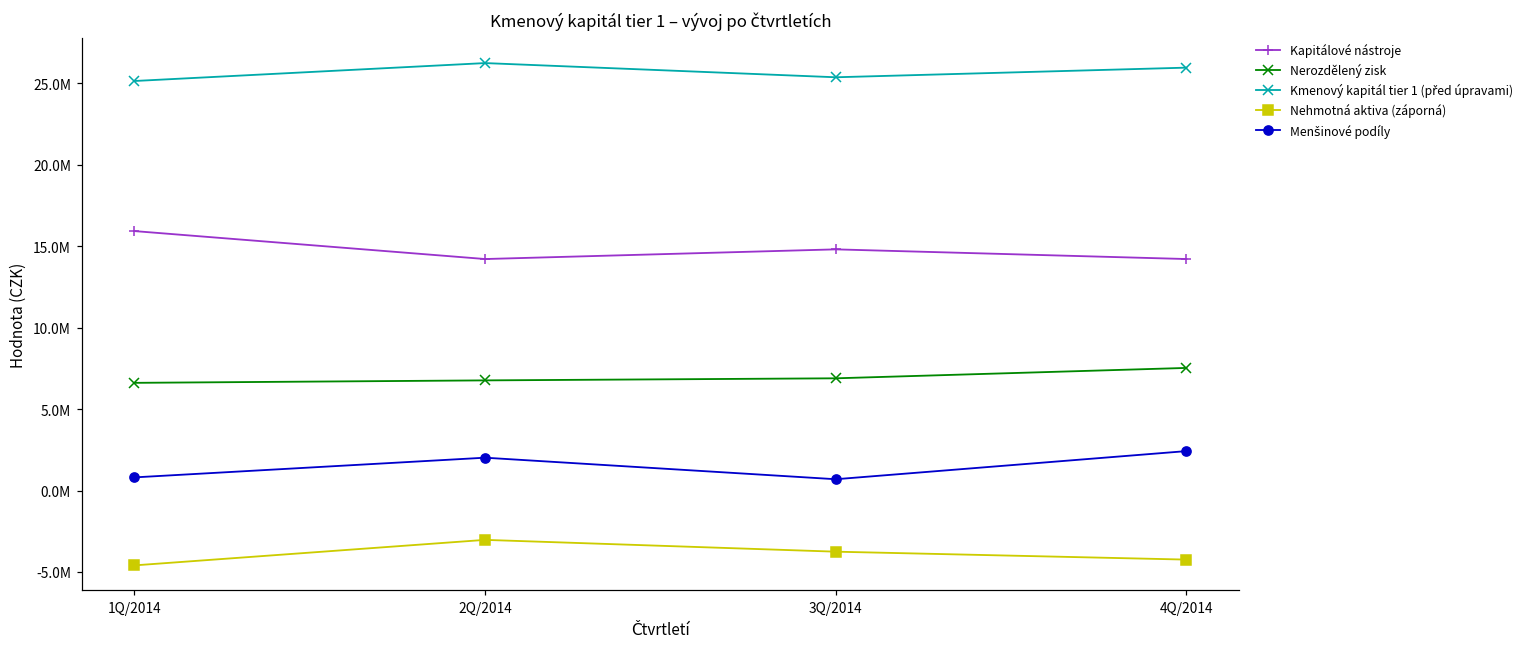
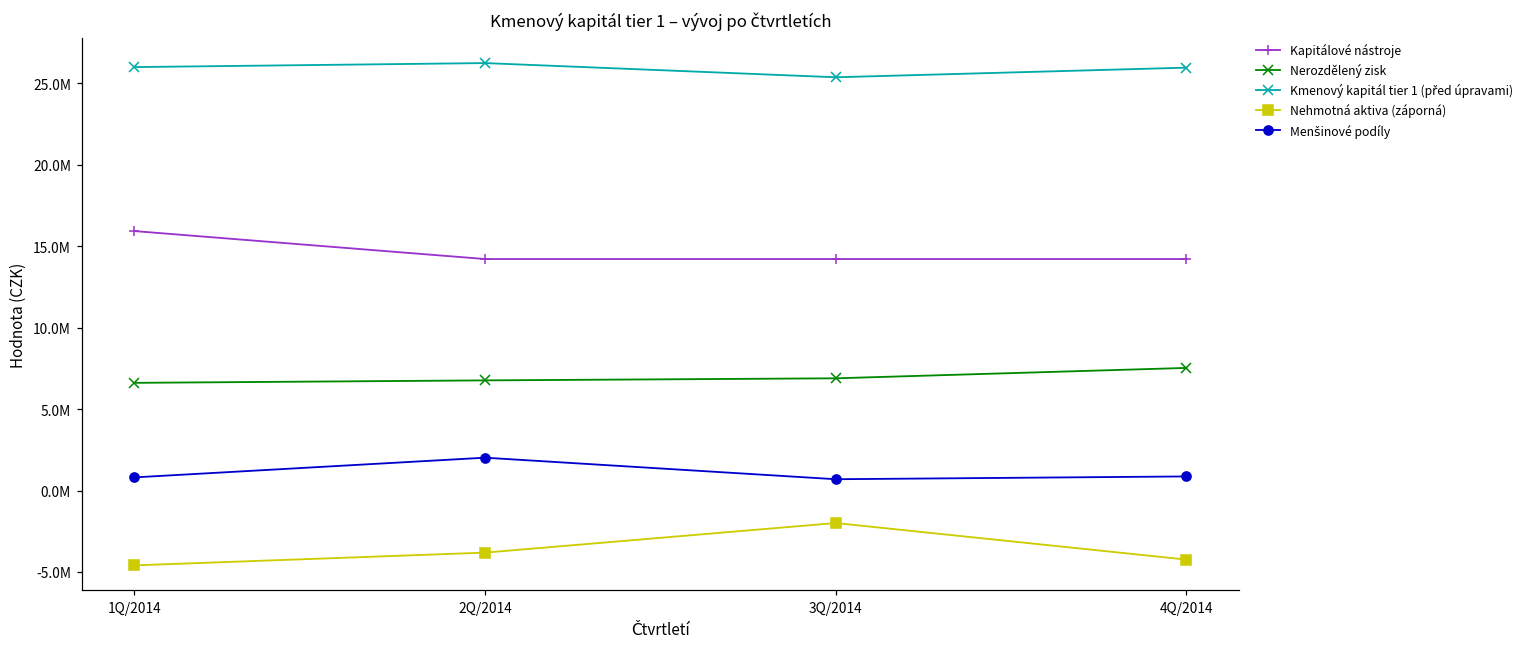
Kmenový kapitál tier 1 (před úpravami), 1Q/2014: 25200000 -> 26000000
Nehmotná aktiva (záporná), 2Q/2014: -3000000 -> -3800000
Kapitálové nástroje, 3Q/2014: 14800000 -> 14200000
Nehmotná aktiva (záporná), 3Q/2014: -3800000 -> -2000000
Menšinové podíly, 4Q/2014: 2400000 -> 900000
